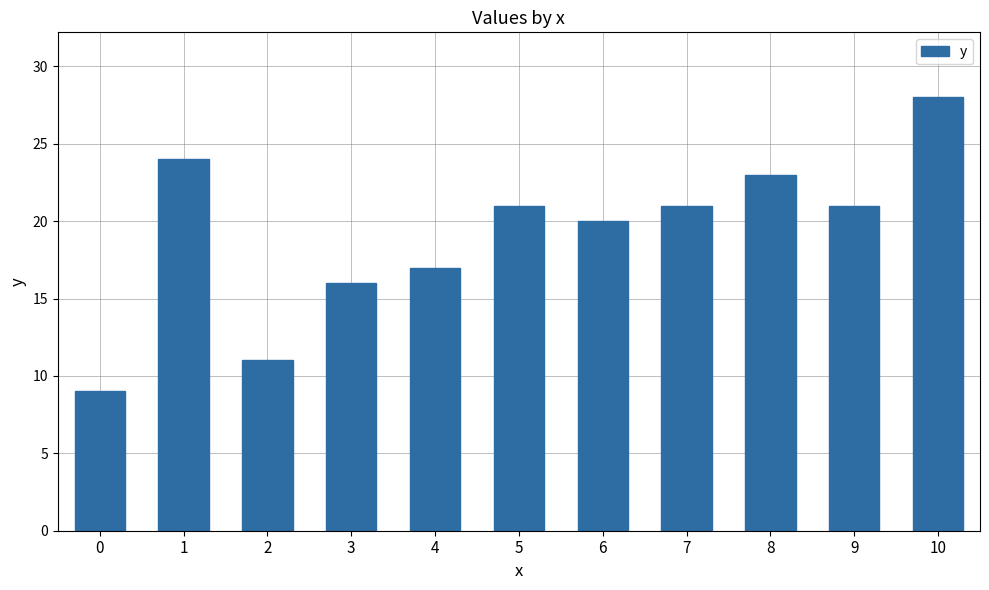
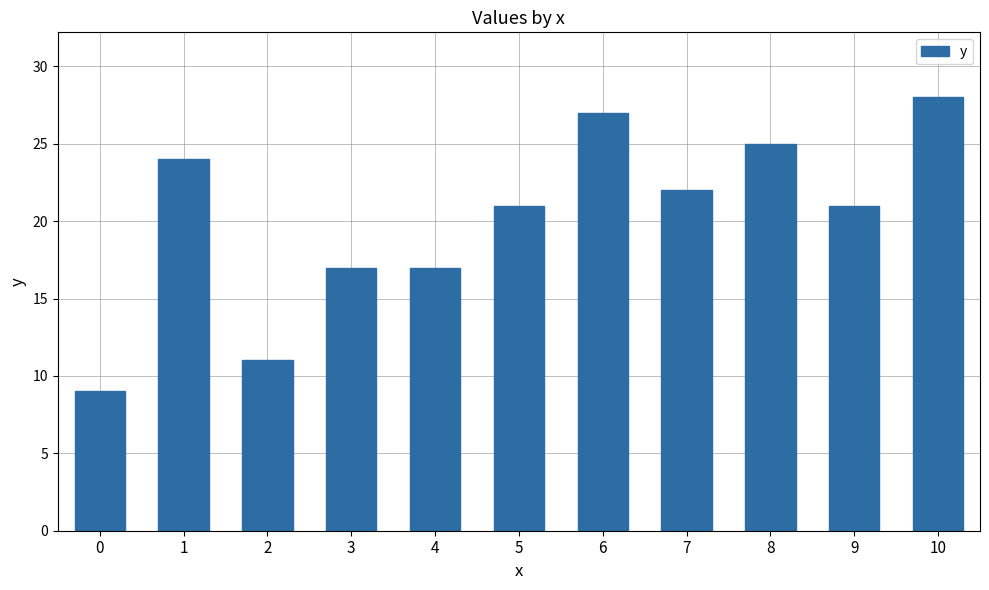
3: 16 -> 17
6: 20 -> 27
7: 21 -> 22
8: 23 -> 25
